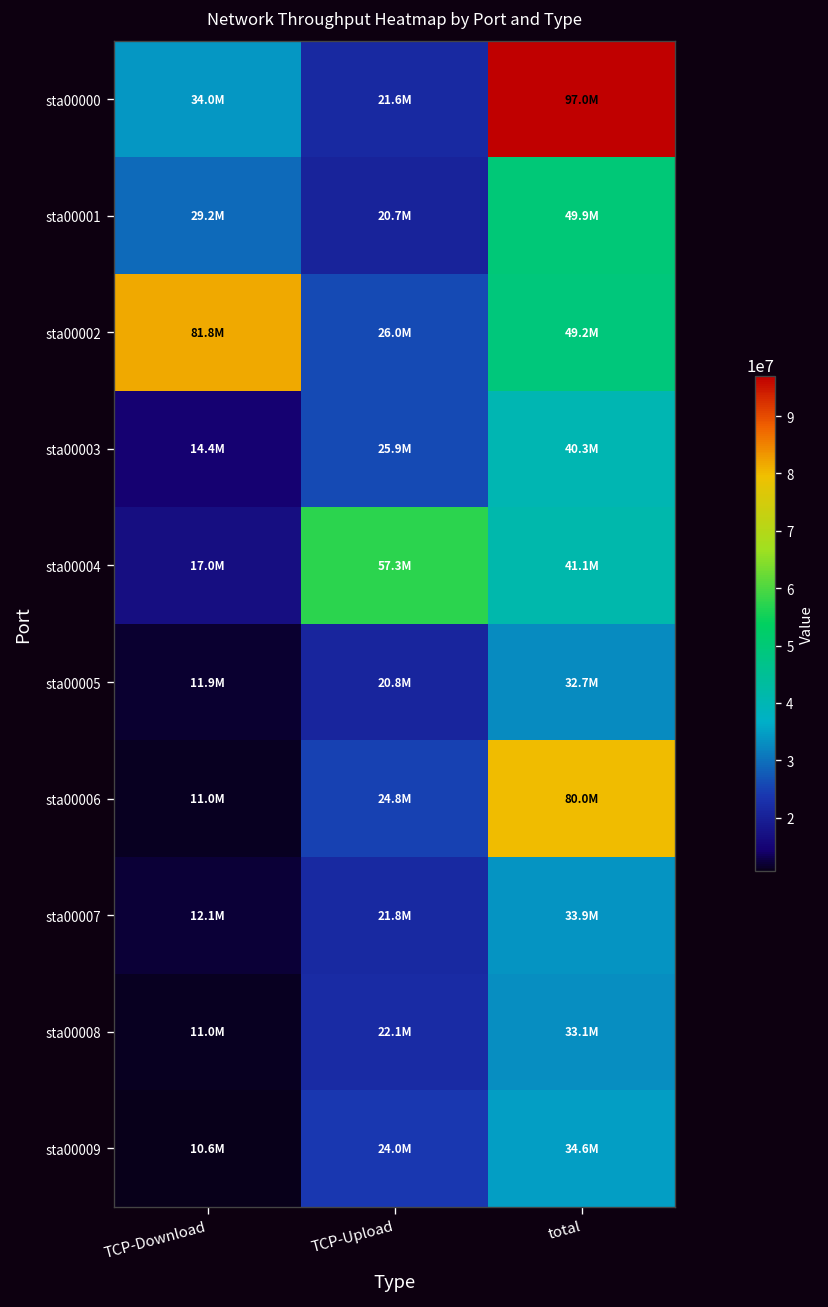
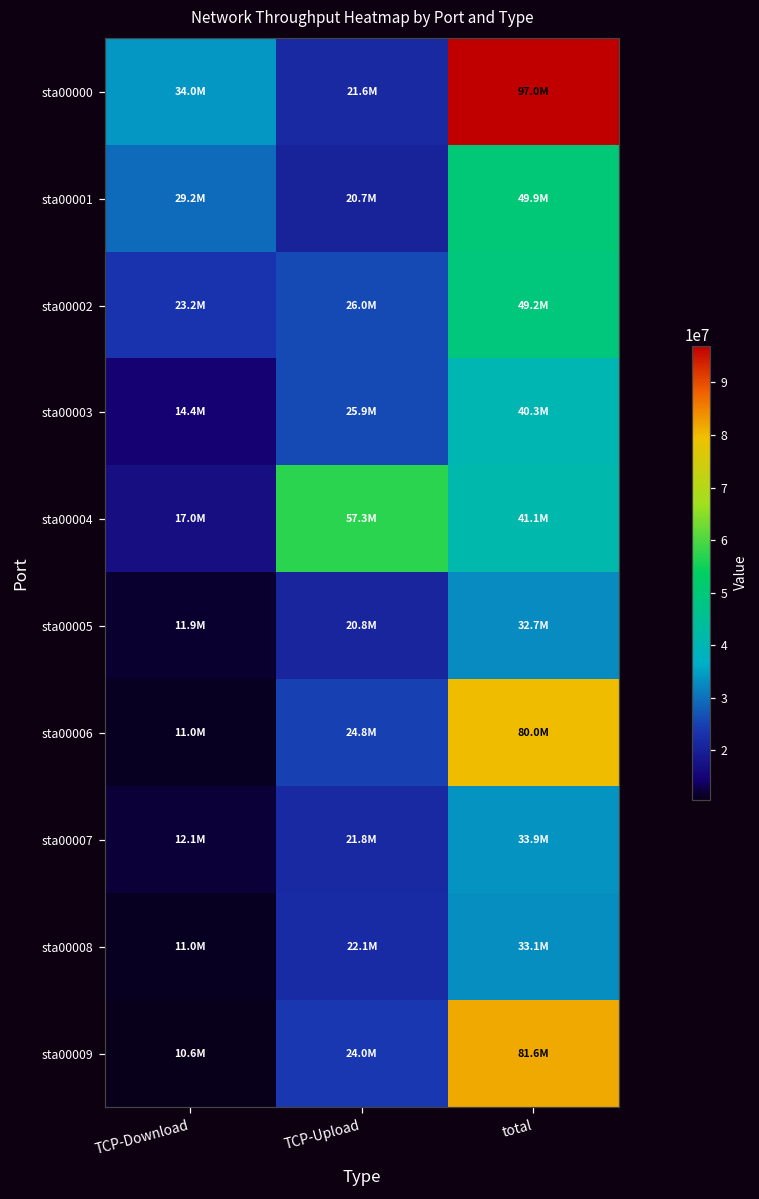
sta00002, TCP-Download: 81.8M -> 23.2M
sta00009, total: 34.6M -> 81.6M
